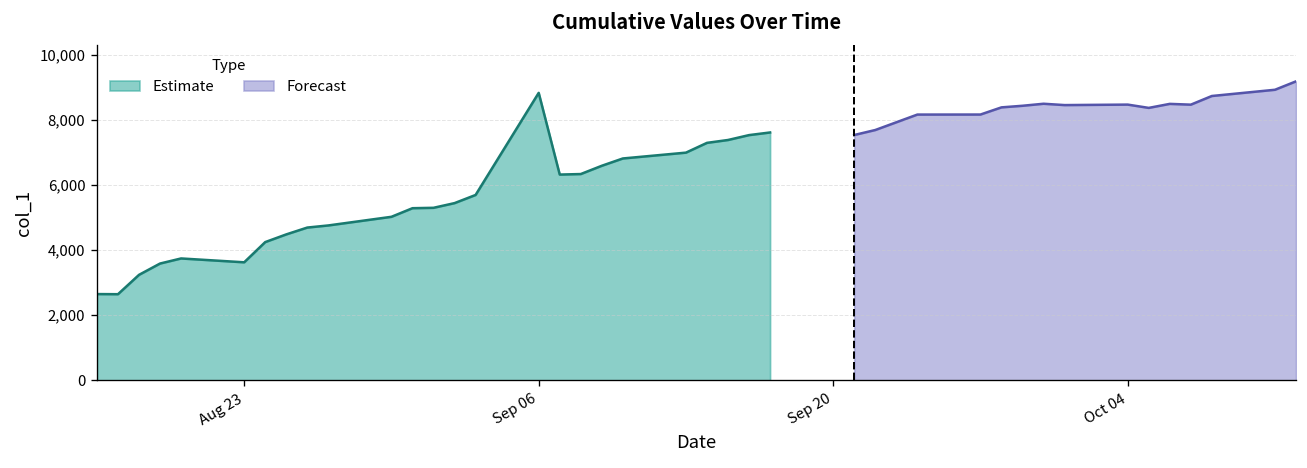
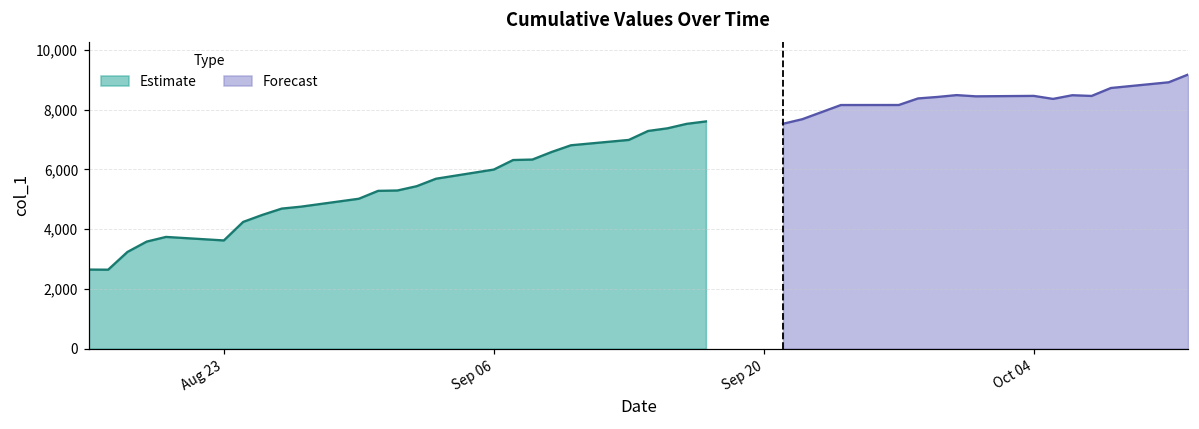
Estimate, Sep 06: 8,800 -> 6,000
